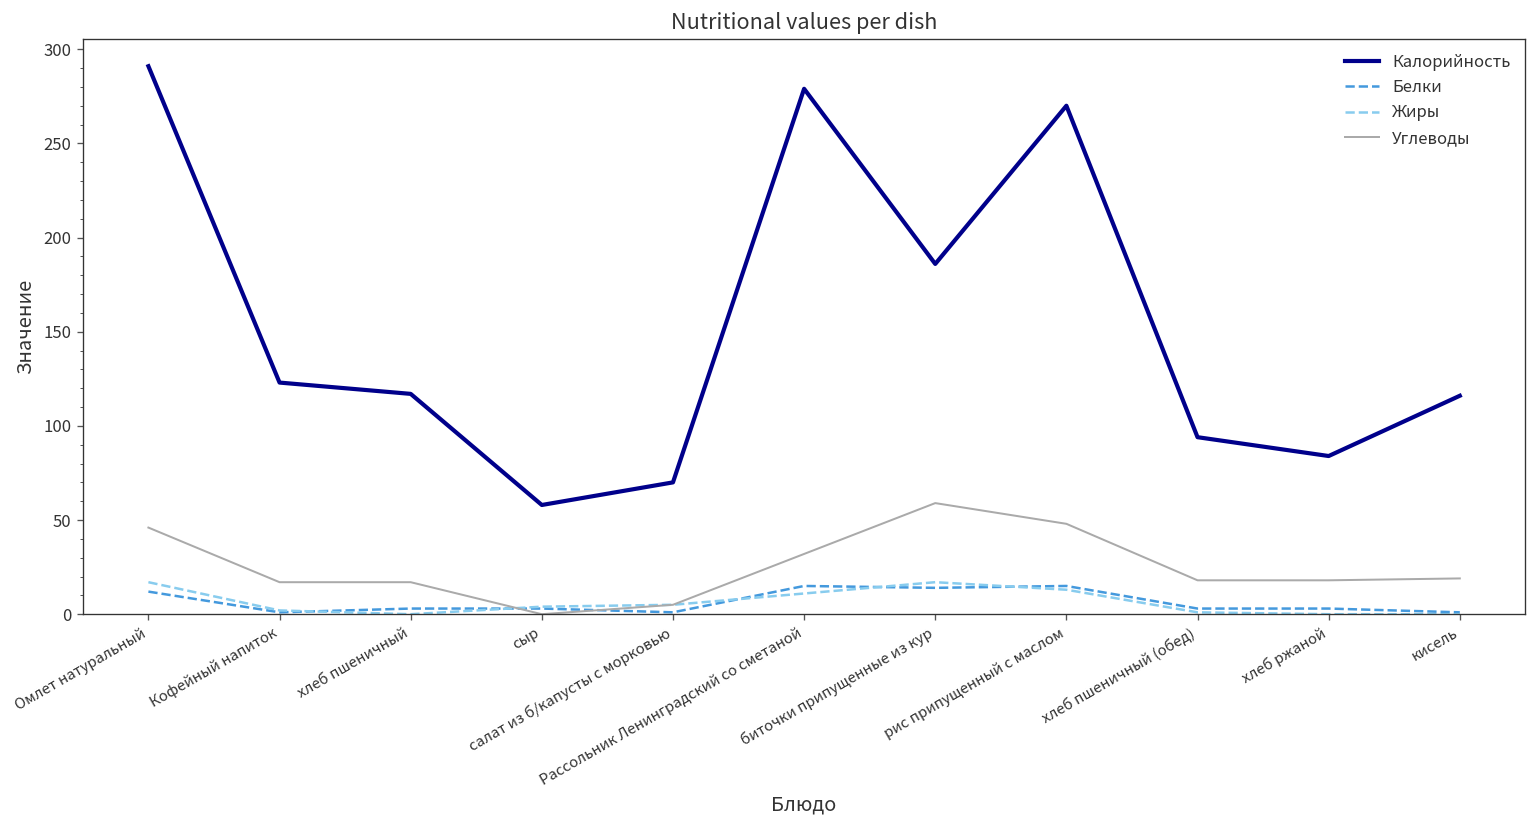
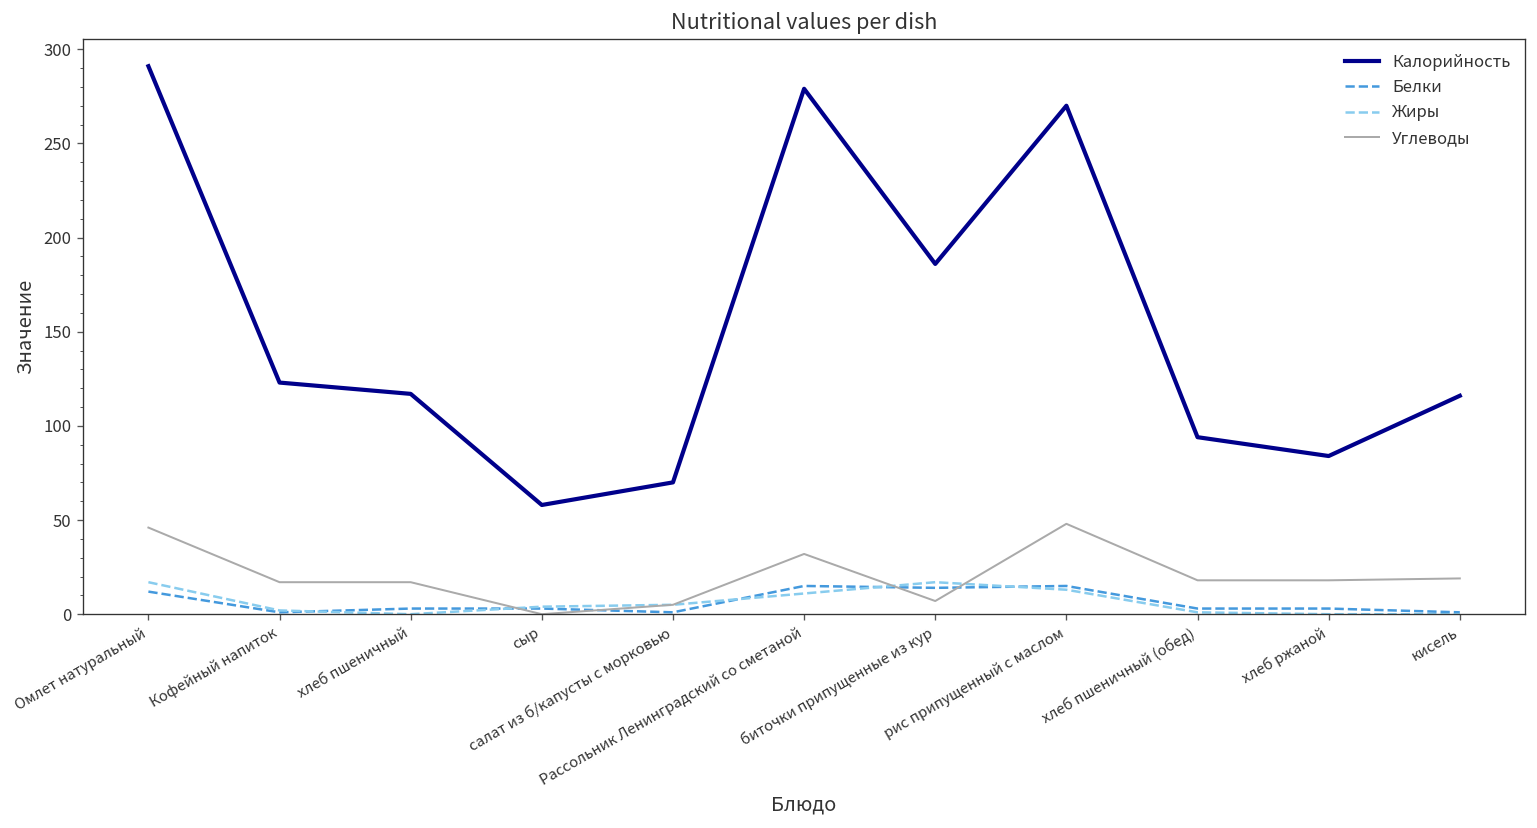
Углеводы, биточки припущенные из кур: 59 -> 7
